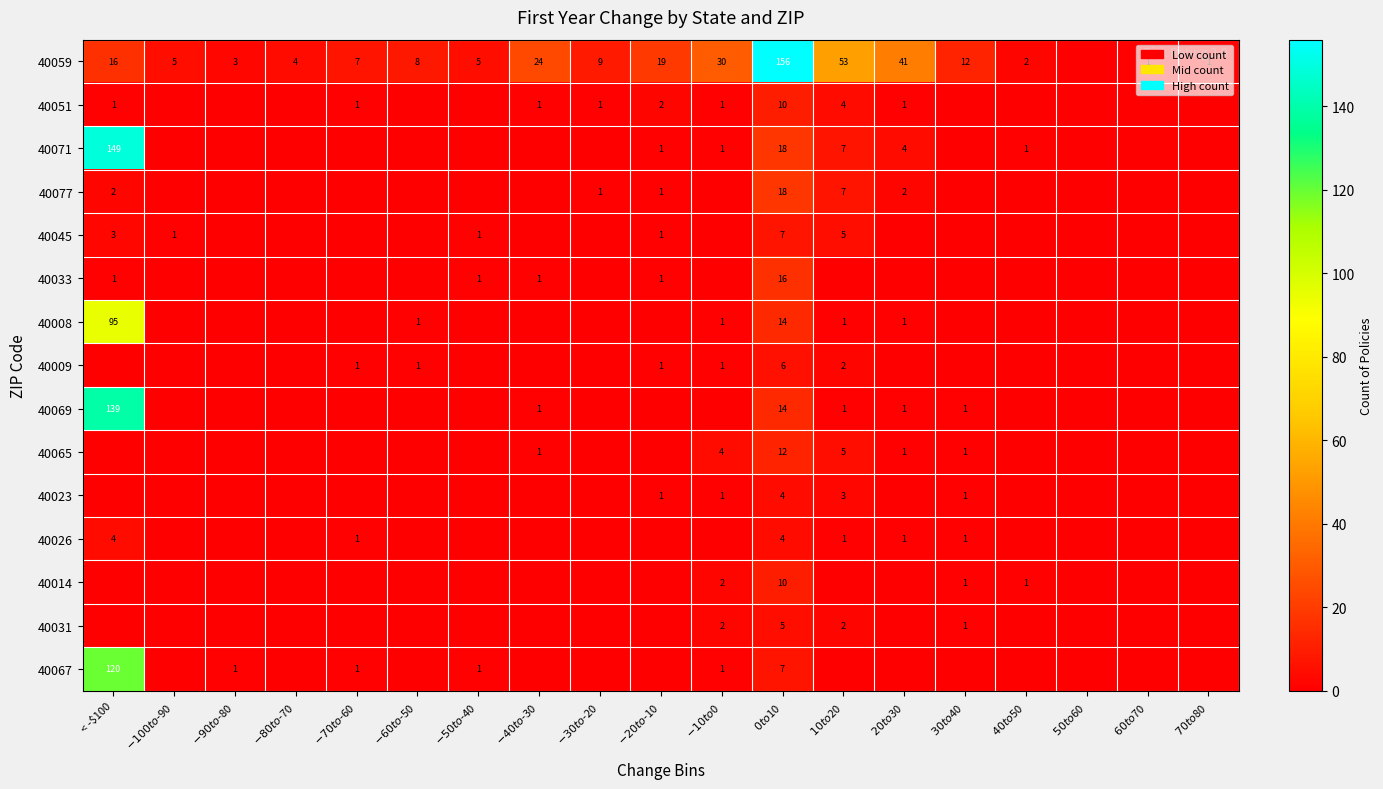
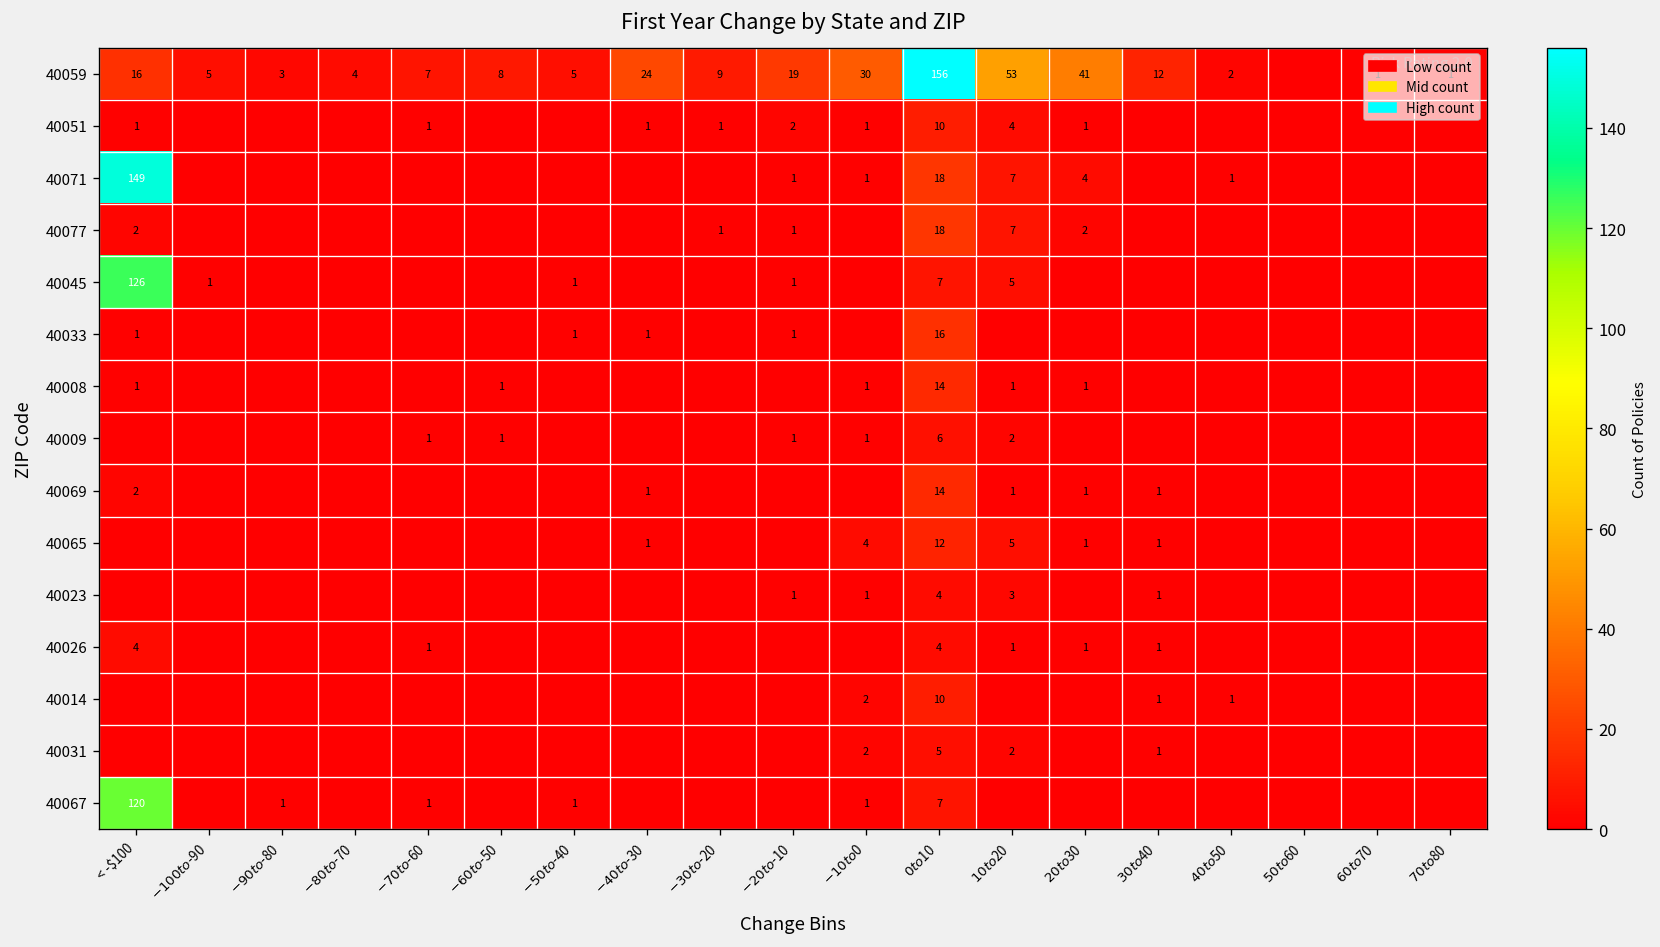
40045, < -$100: 3 -> 126
40008, < -$100: 95 -> 1
40069, < -$100: 139 -> 2
